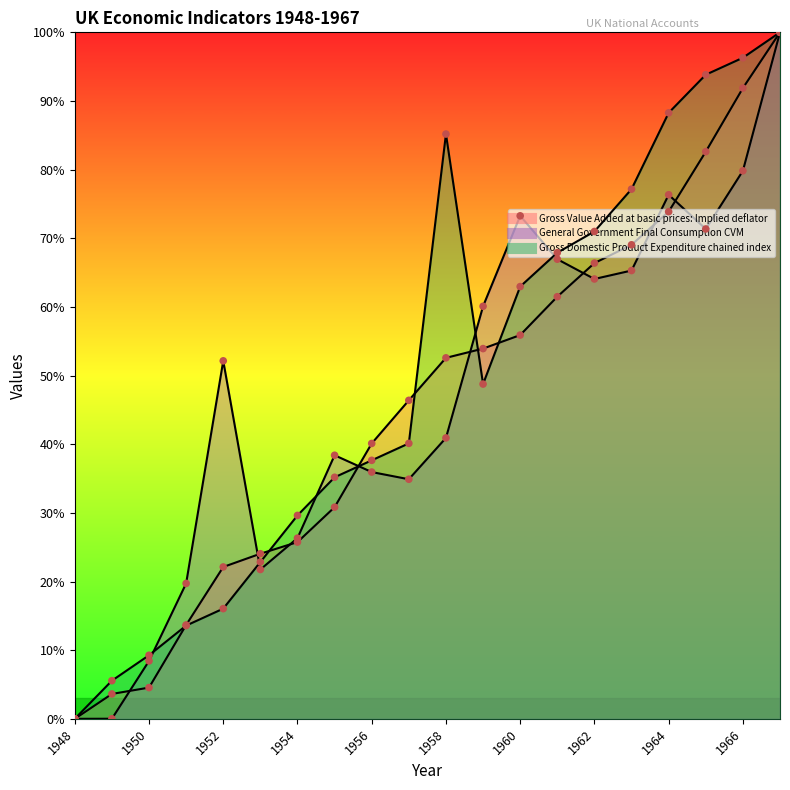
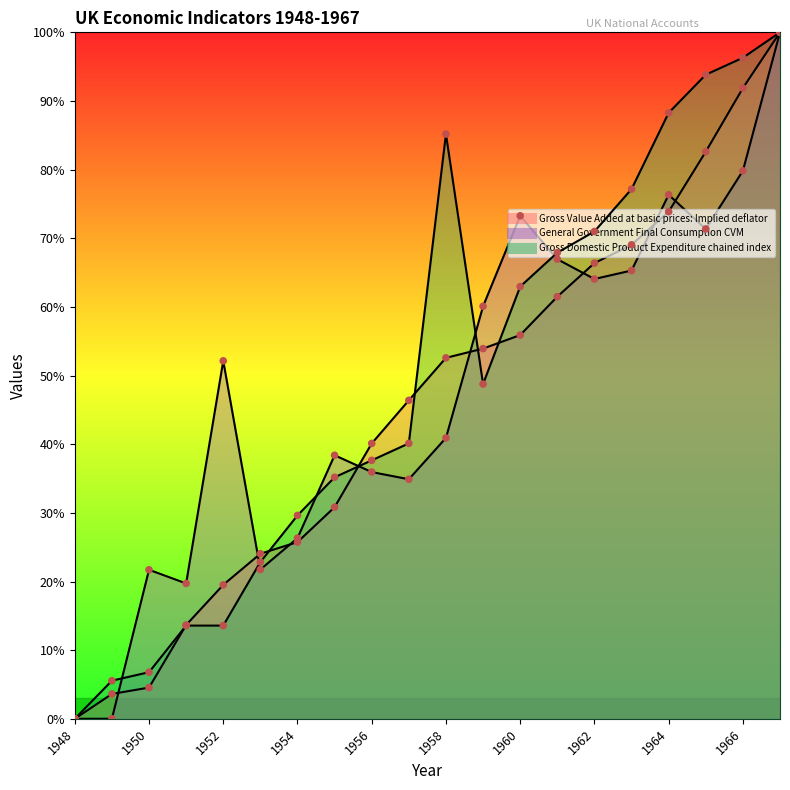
General Government Final Consumption CVM, 1950: 8% -> 22%
Gross Domestic Product Expenditure chained index, 1950: 9% -> 7%
Gross Value Added at basic prices: Implied deflator, 1952: 22% -> 20%
Gross Domestic Product Expenditure chained index, 1952: 16% -> 14%
